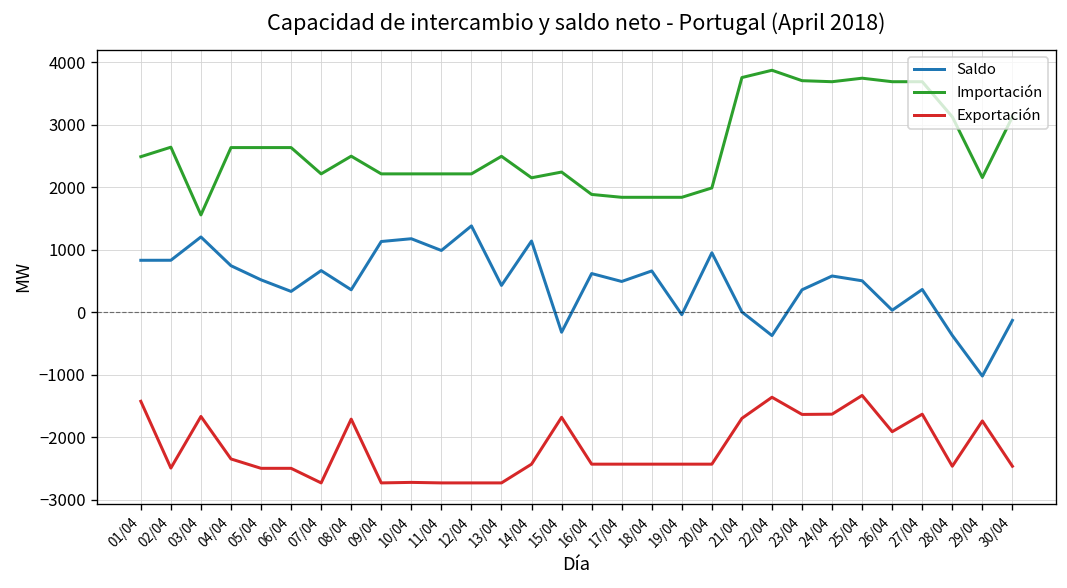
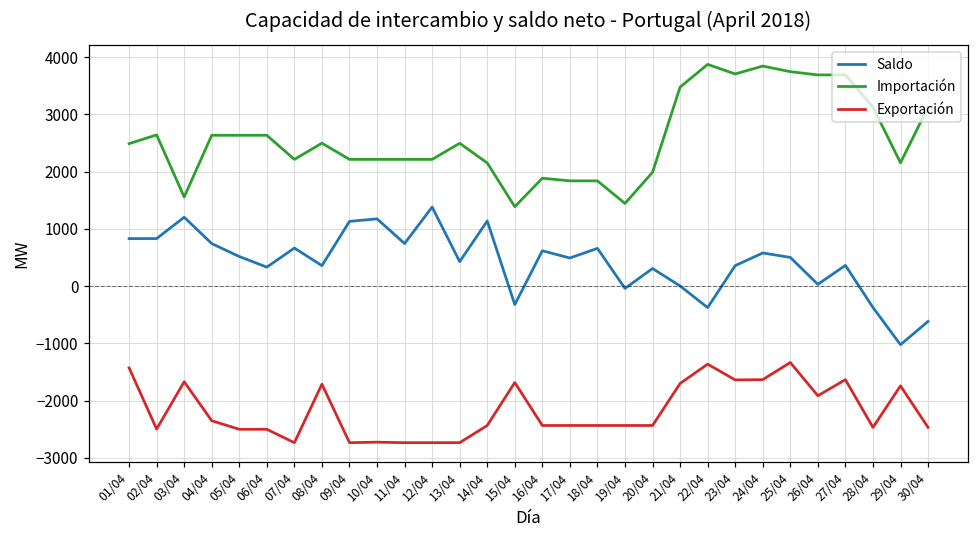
Saldo, 11/04: 1000 -> 700
Importación, 15/04: 2200 -> 1400
Importación, 19/04: 1800 -> 1400
Saldo, 20/04: 900 -> 300
Importación, 21/04: 3800 -> 3500
Importación, 24/04: 3700 -> 3800
Saldo, 30/04: -100 -> -600
